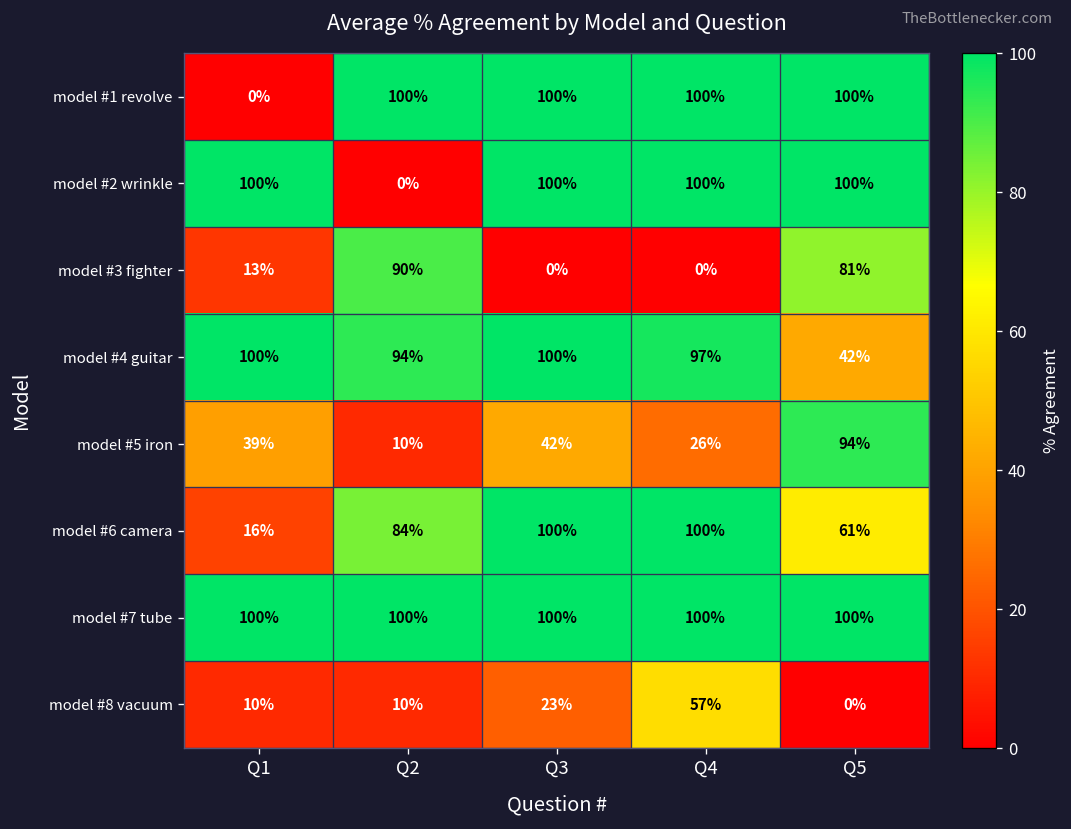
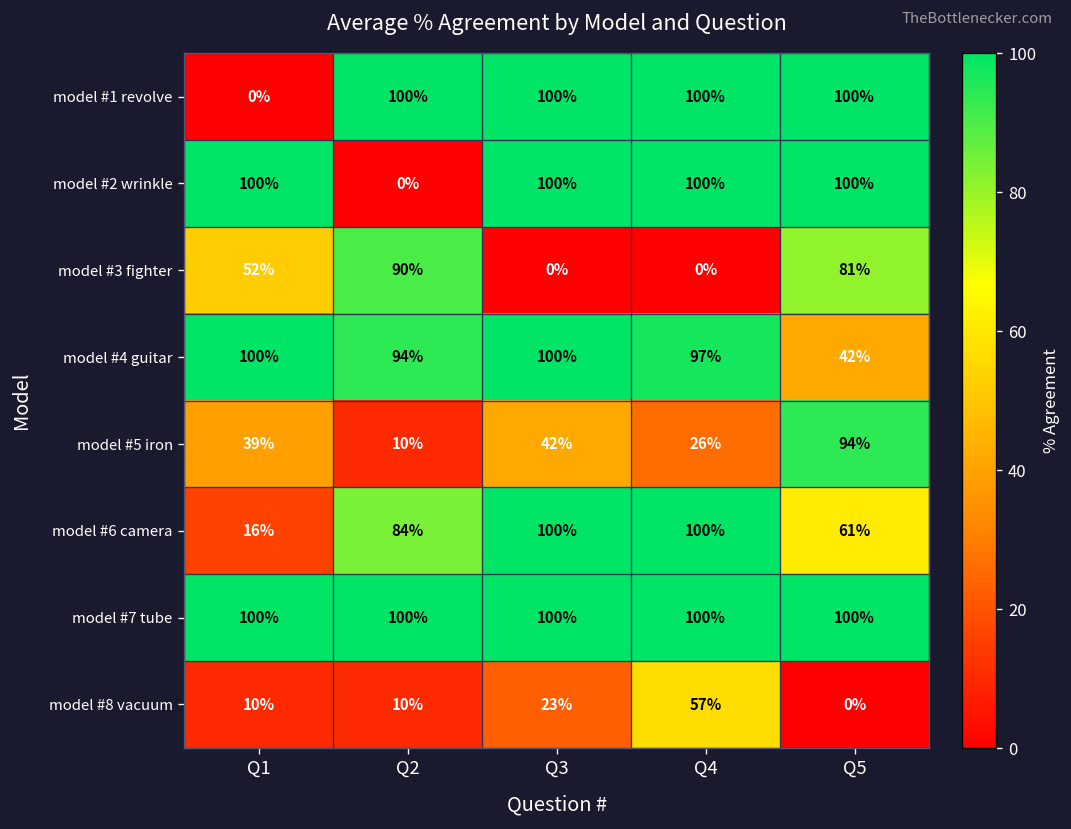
model #3 fighter, Q1: 13% -> 52%
